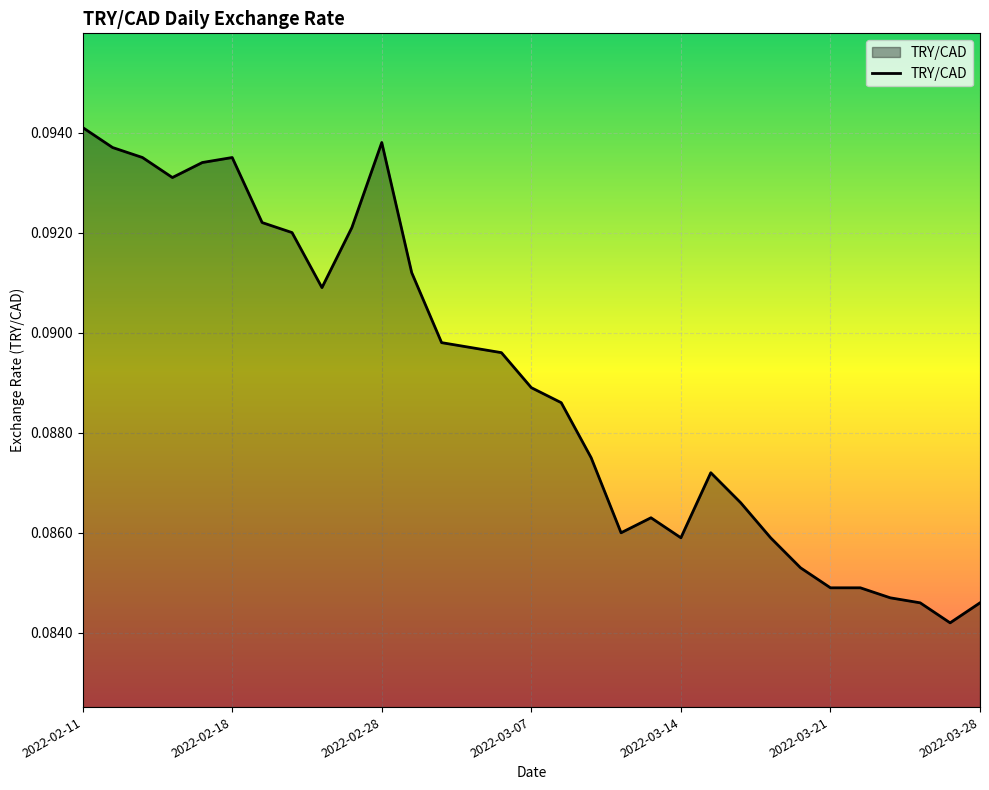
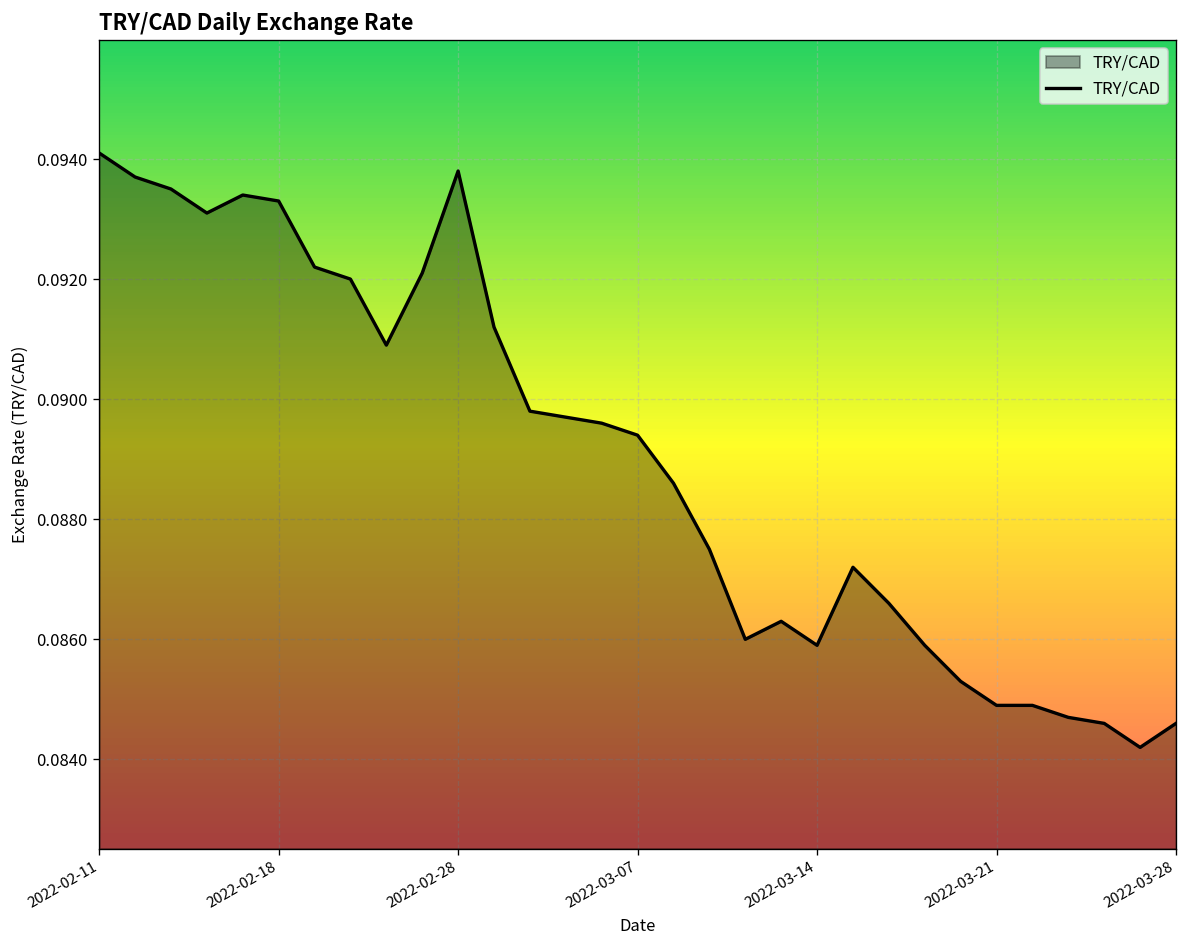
2022-02-18: 0.0935 -> 0.0933
2022-03-07: 0.0889 -> 0.0894
